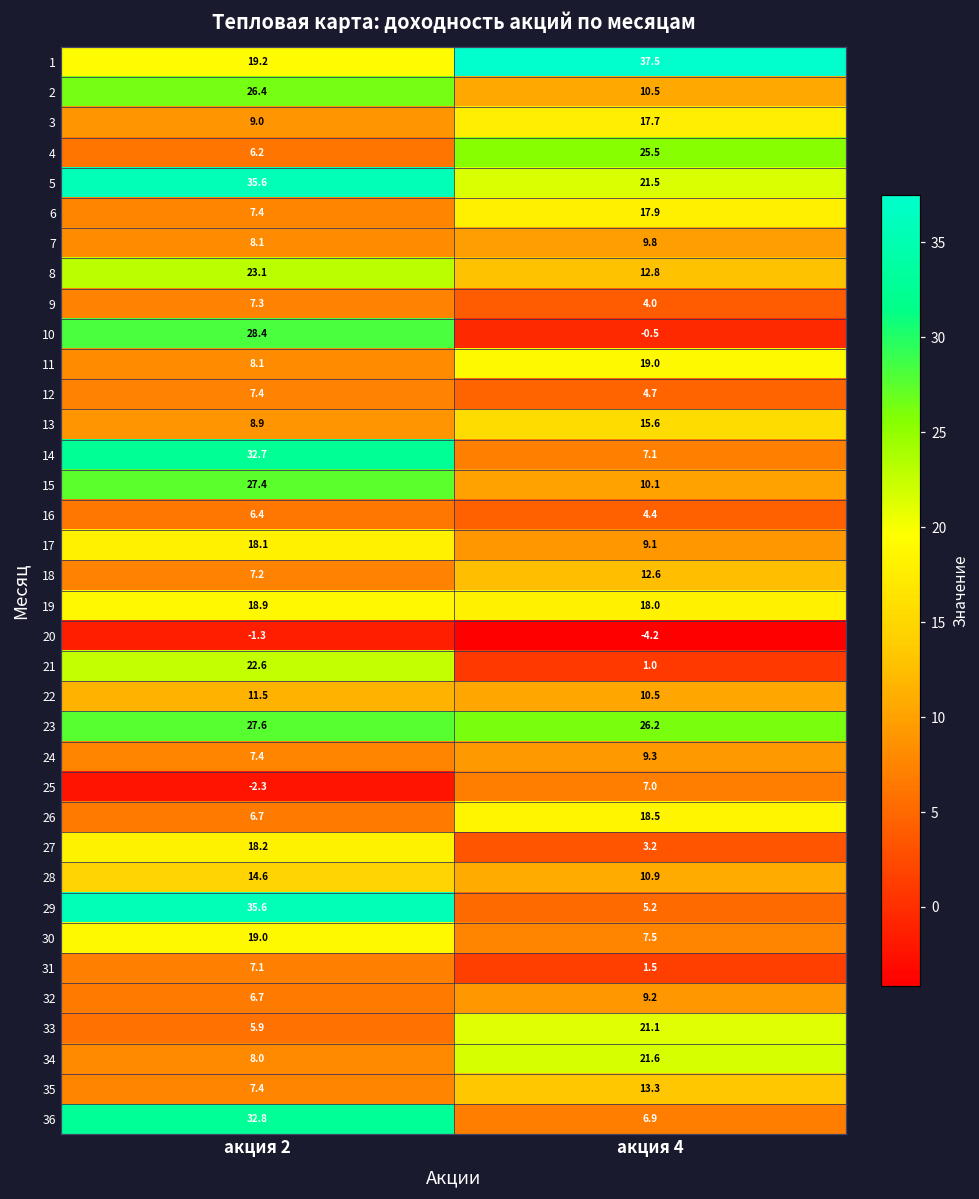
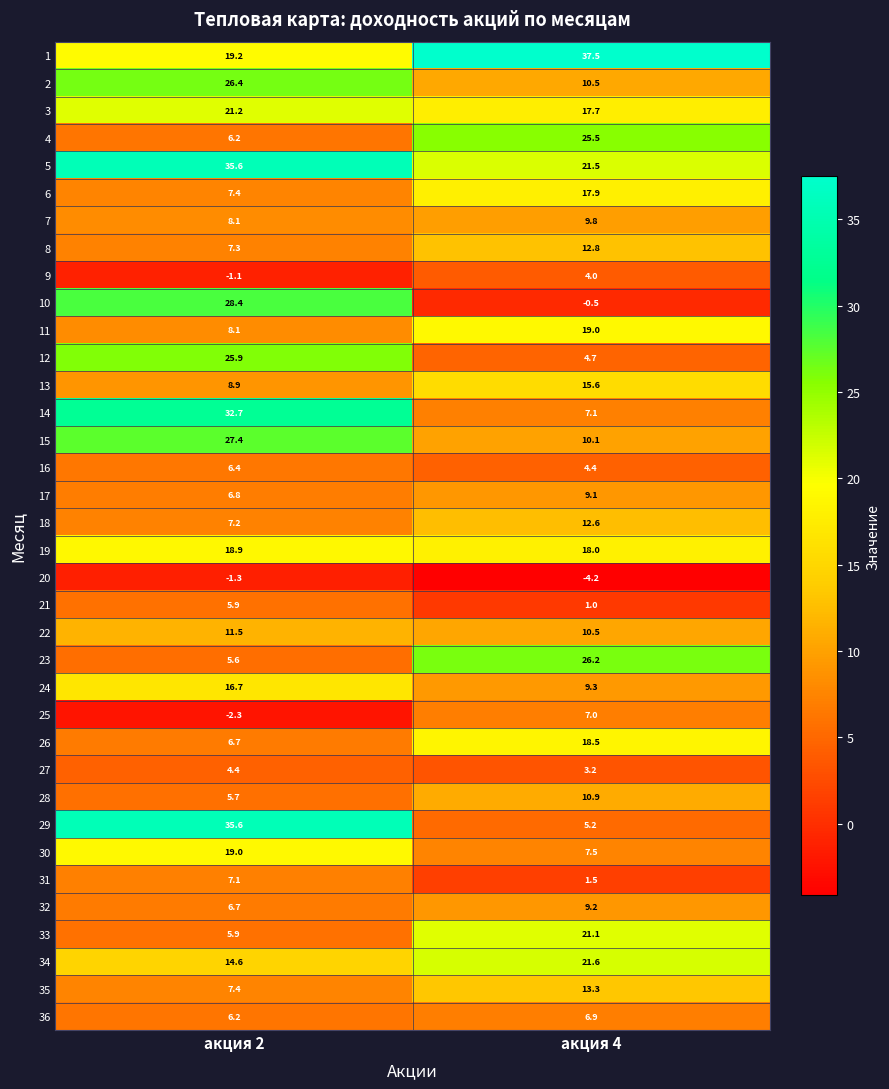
3, акция 2: 9.0 -> 21.2
8, акция 2: 23.1 -> 7.3
9, акция 2: 7.3 -> -1.1
12, акция 2: 7.4 -> 25.9
17, акция 2: 18.1 -> 6.8
21, акция 2: 22.6 -> 5.9
23, акция 2: 27.6 -> 5.6
24, акция 2: 7.4 -> 16.7
27, акция 2: 18.2 -> 4.4
28, акция 2: 14.6 -> 5.7
34, акция 2: 8.0 -> 14.6
36, акция 2: 32.8 -> 6.2
